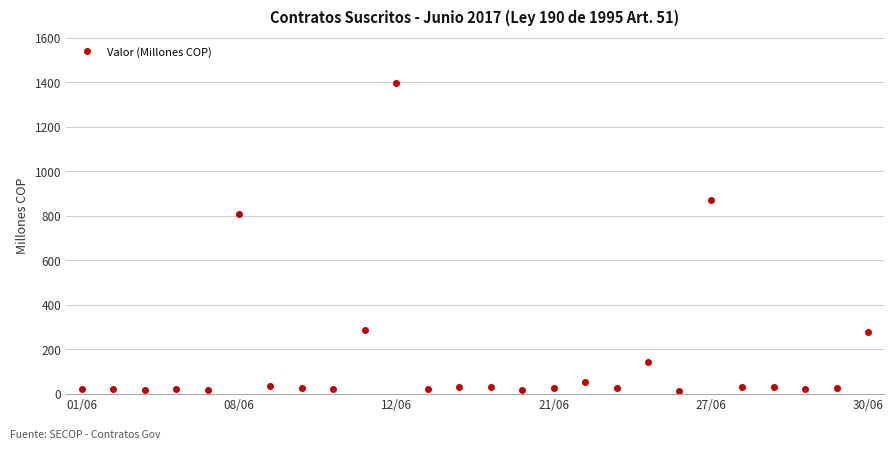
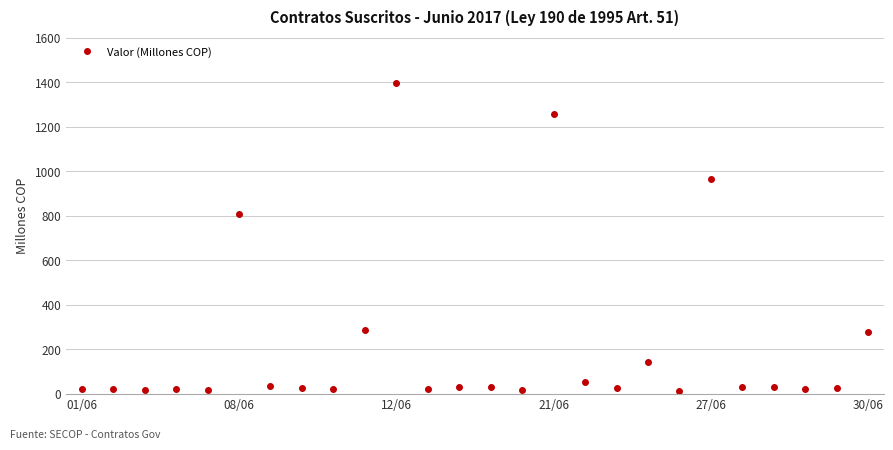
21/06: 20 -> 1260
27/06: 870 -> 970
